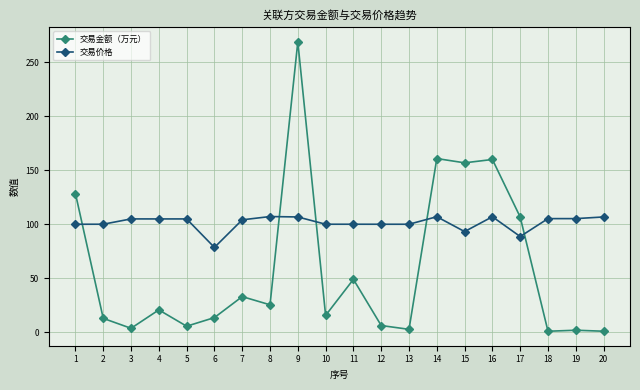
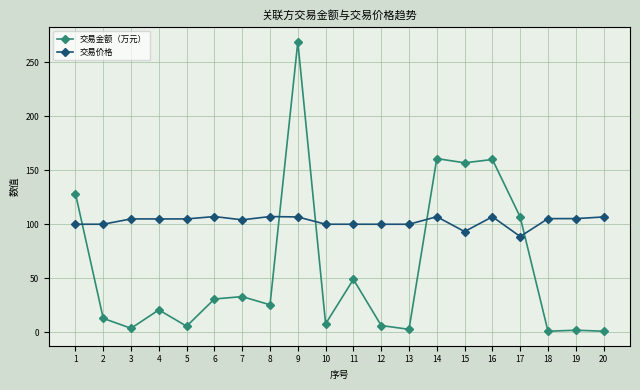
交易金额（万元）, 6: 14 -> 31
交易价格, 6: 79 -> 107
交易金额（万元）, 10: 16 -> 8
